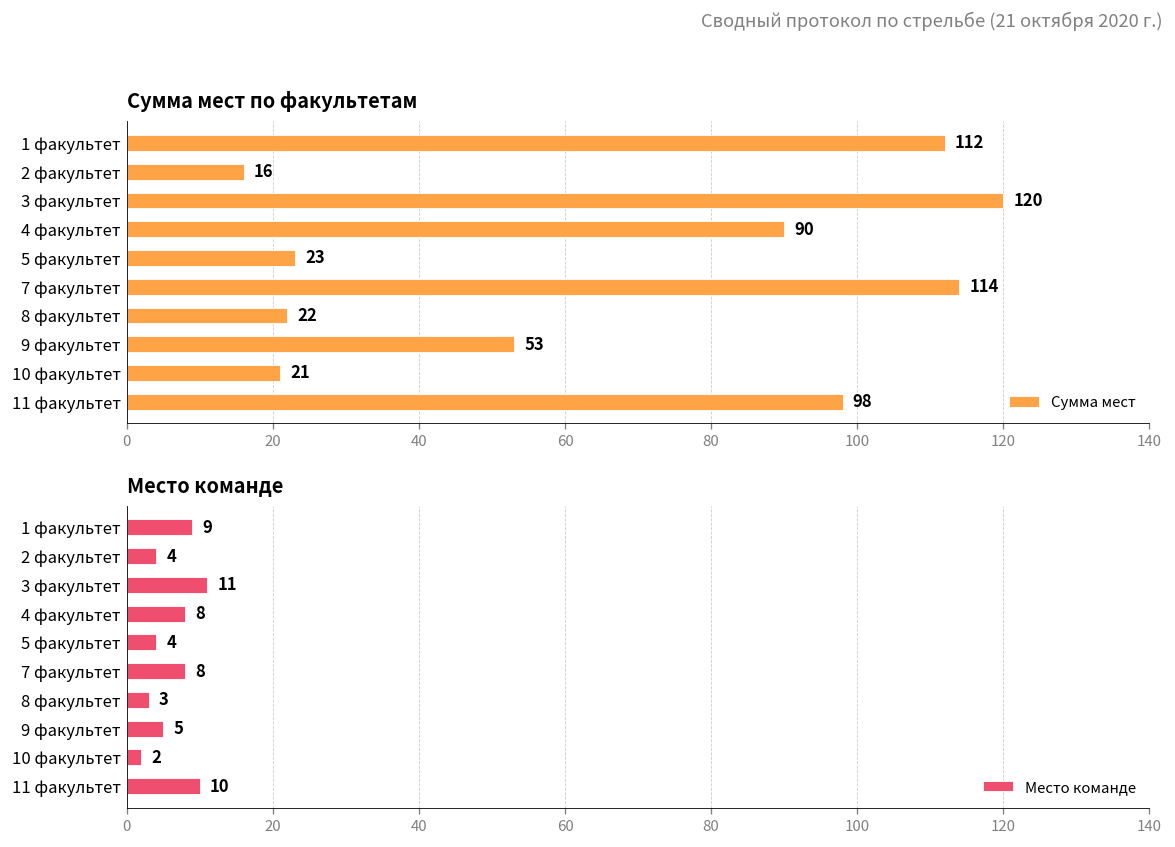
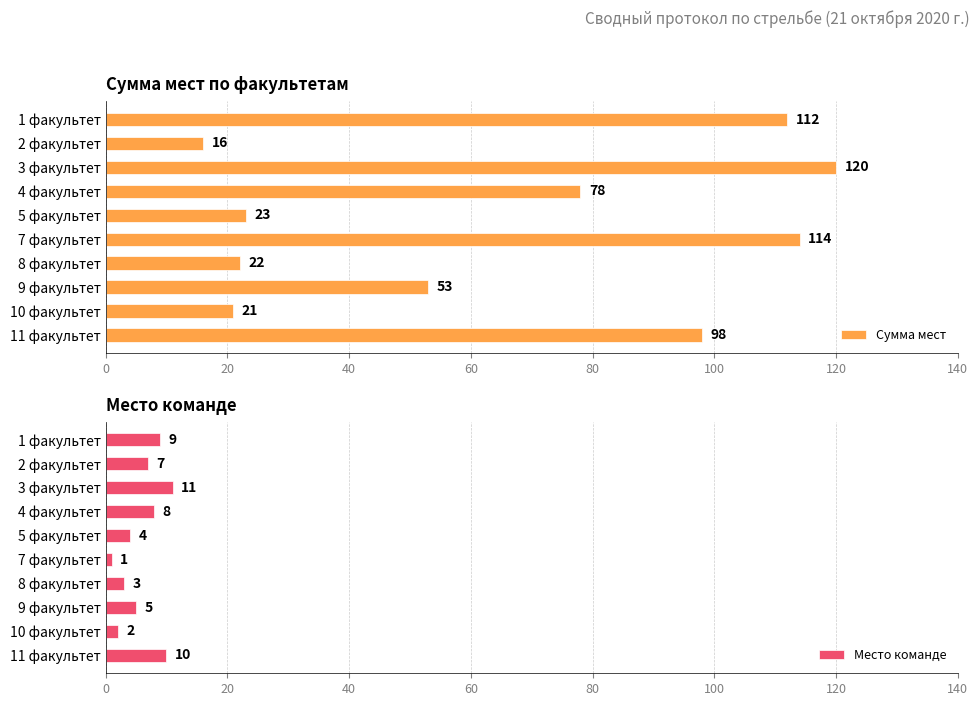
Сумма мест по факультетам, 4 факультет: 90 -> 78
Место команде, 2 факультет: 4 -> 7
Место команде, 7 факультет: 8 -> 1
